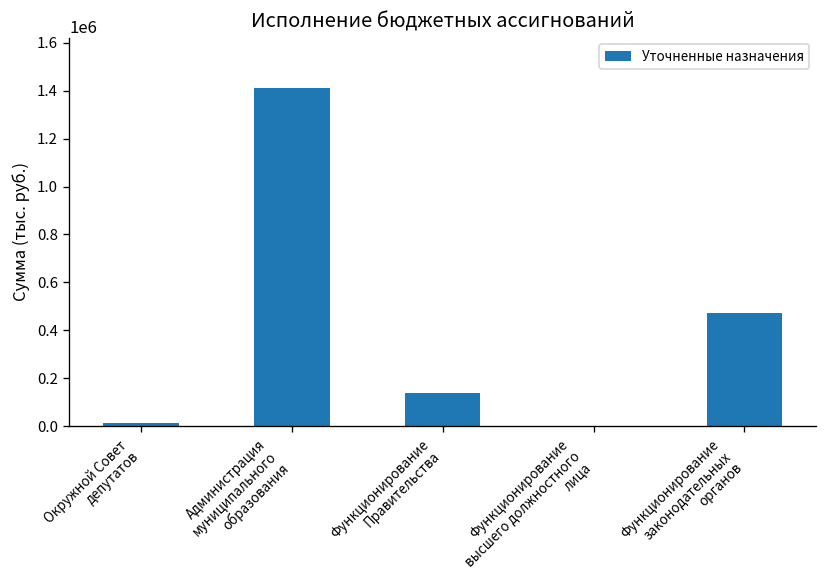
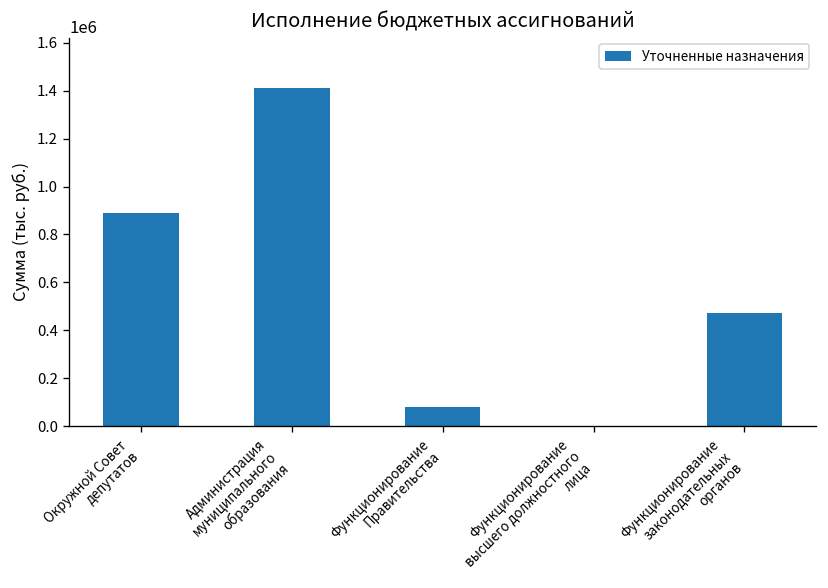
Окружной Совет депутатов: 10000 -> 890000
Функционирование Правительства: 140000 -> 80000
